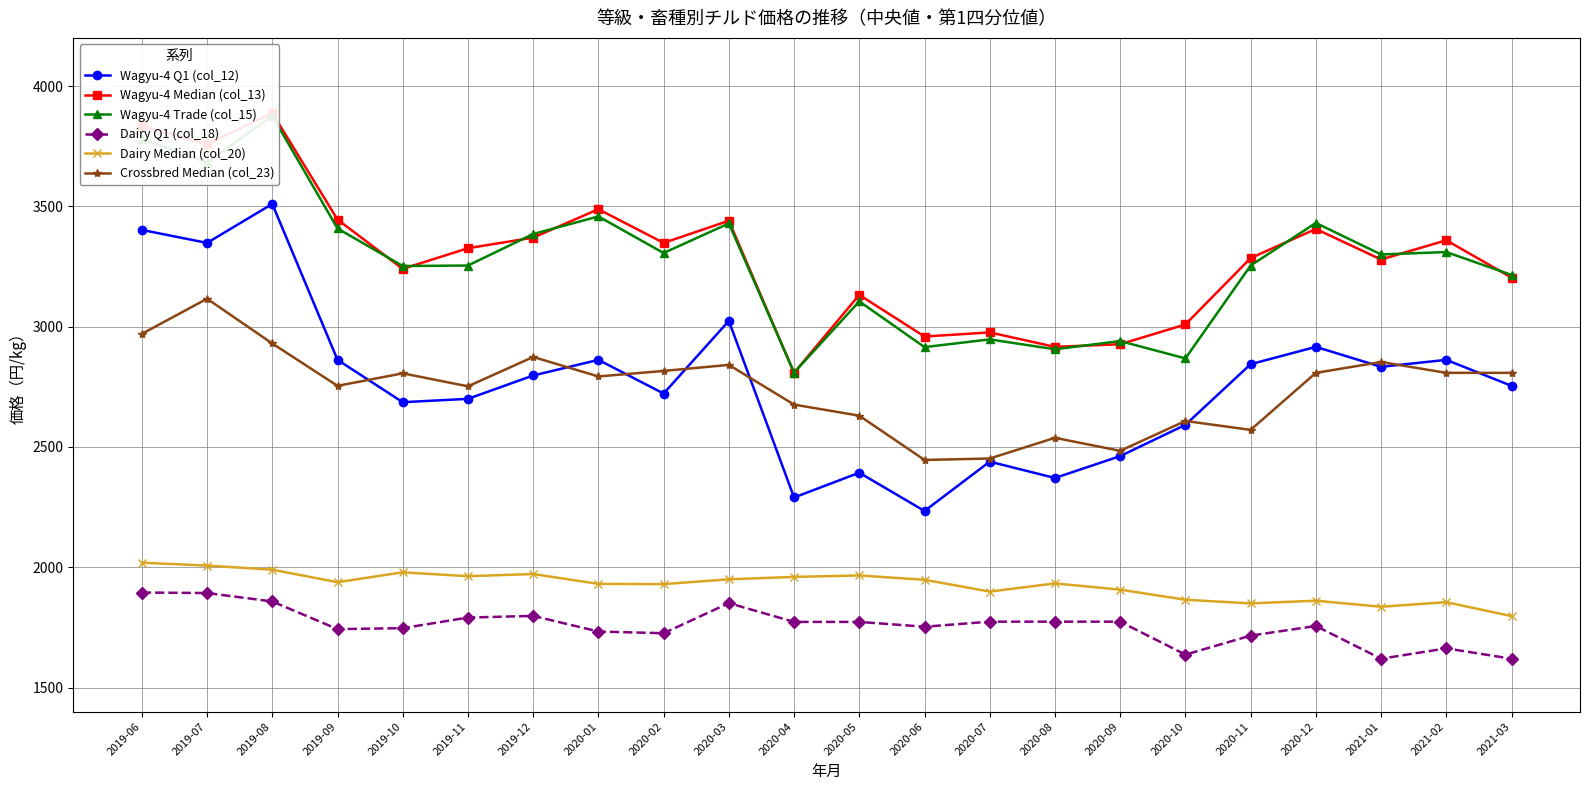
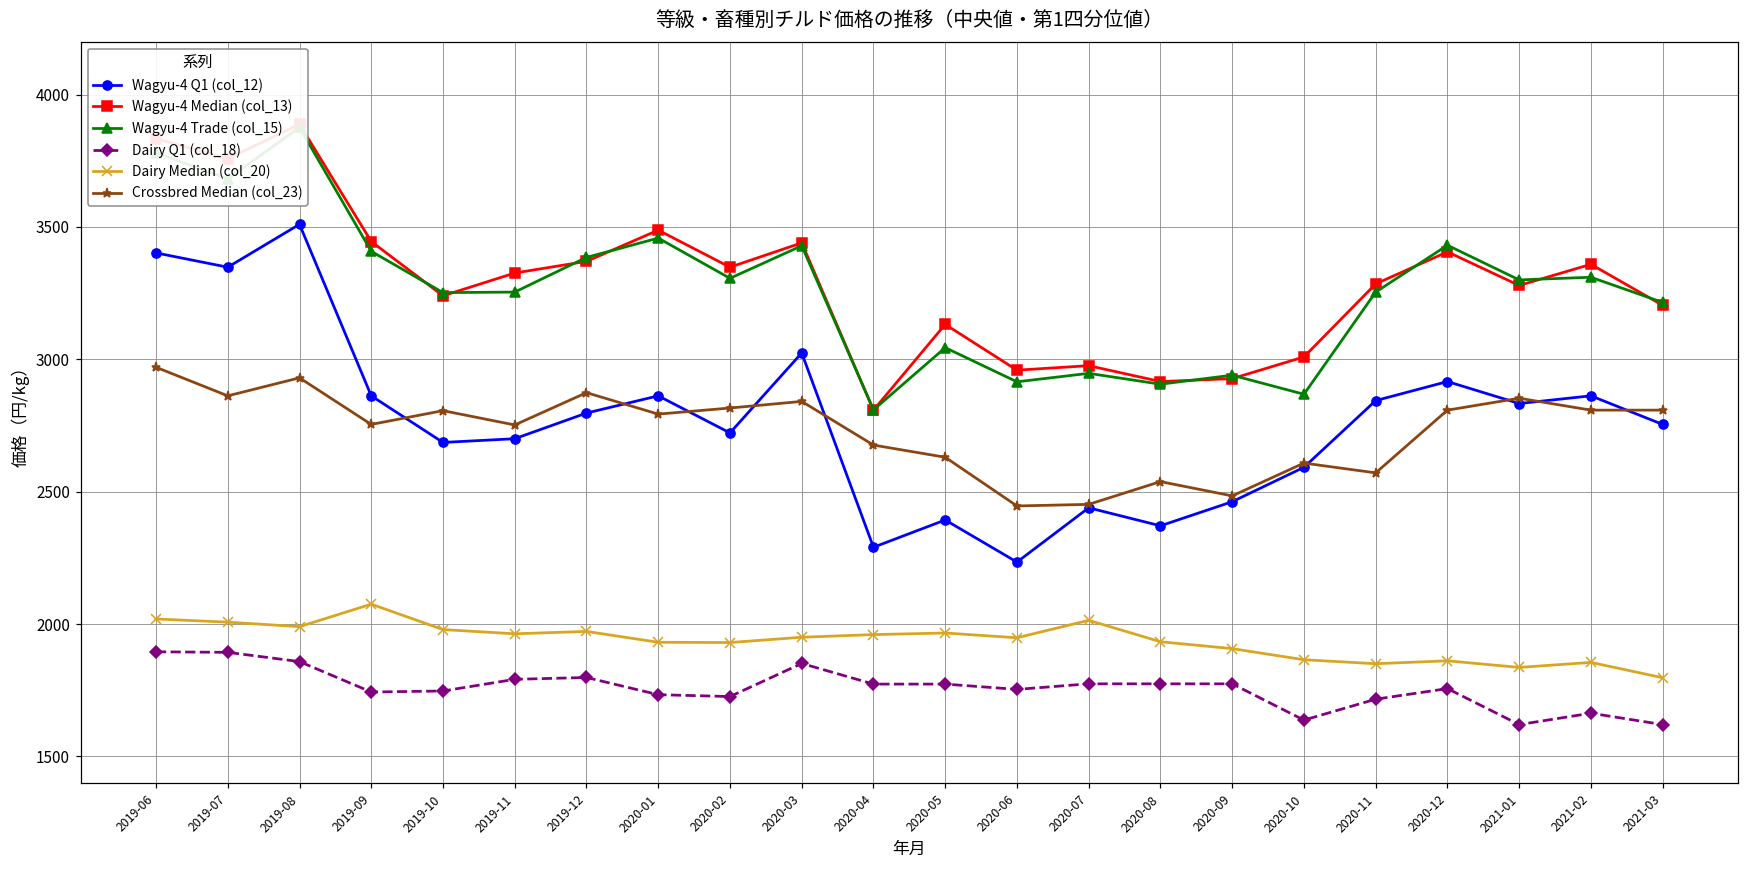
Crossbred Median (col_23), 2019-07: 3120 -> 2860
Dairy Median (col_20), 2019-09: 1940 -> 2080
Wagyu-4 Trade (col_15), 2020-05: 3110 -> 3040
Dairy Median (col_20), 2020-07: 1900 -> 2010
